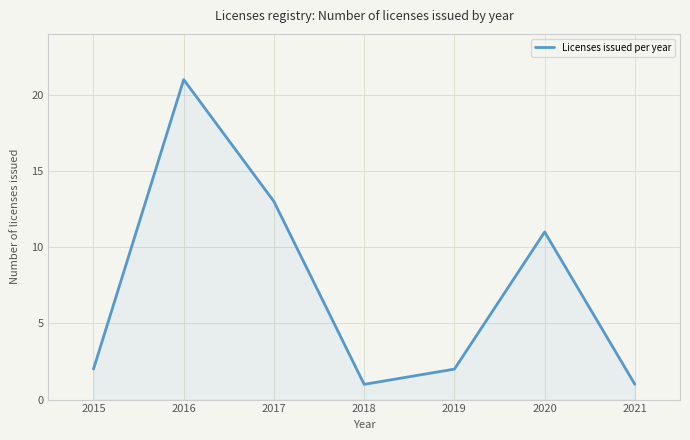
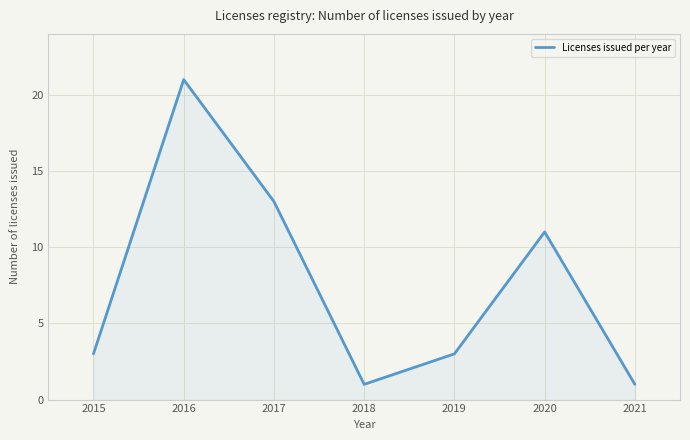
2015: 2 -> 3
2019: 2 -> 3
